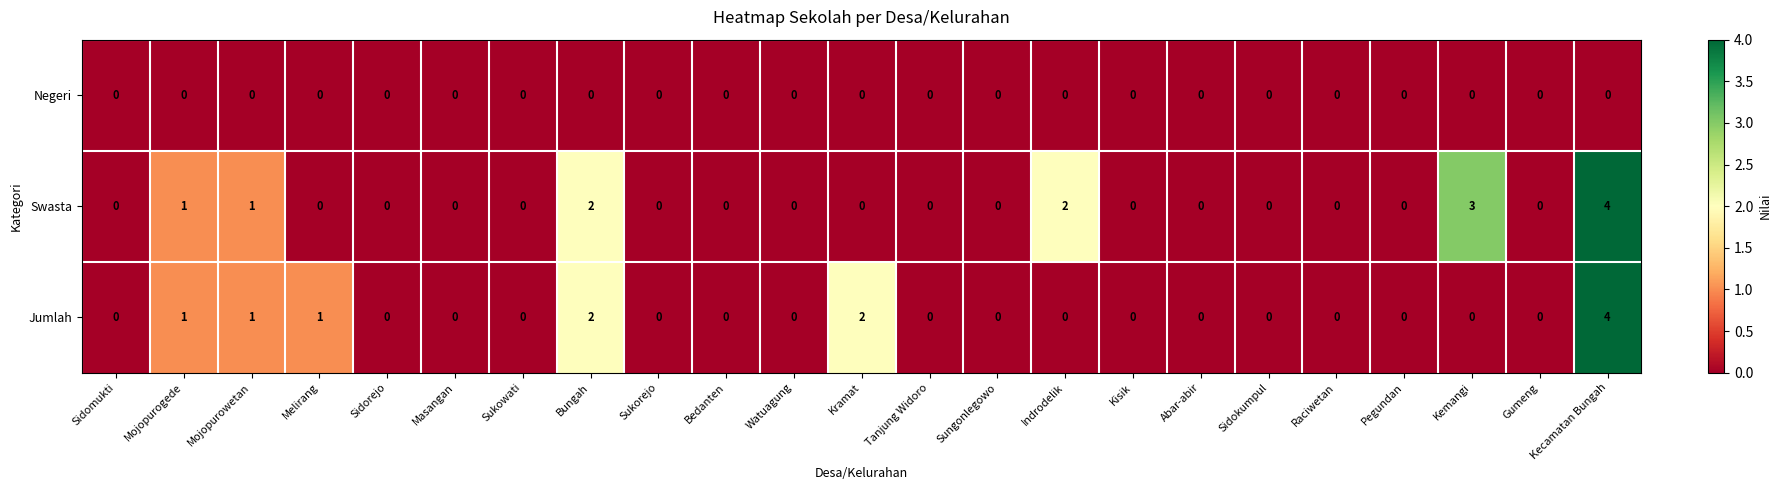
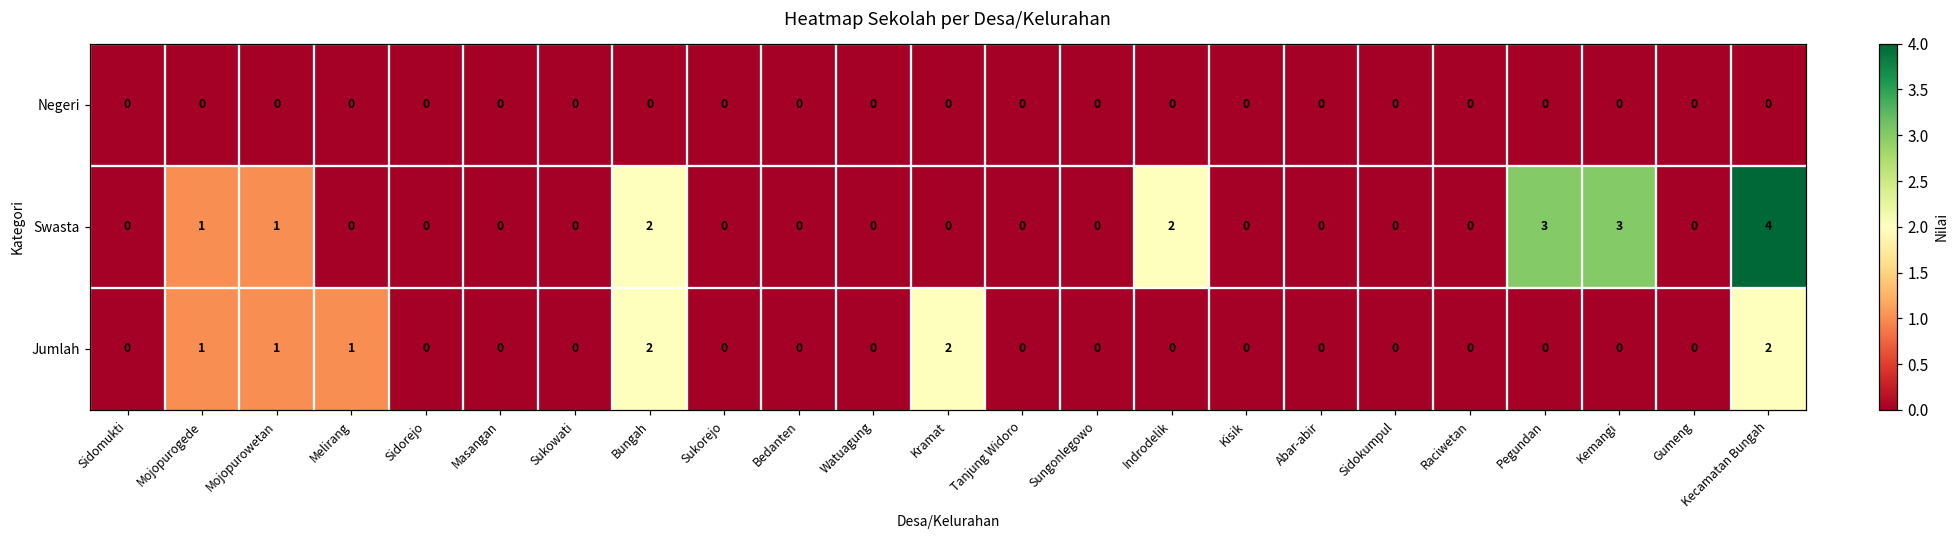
Swasta, Pegundan: 0 -> 3
Jumlah, Kecamatan Bungah: 4 -> 2
